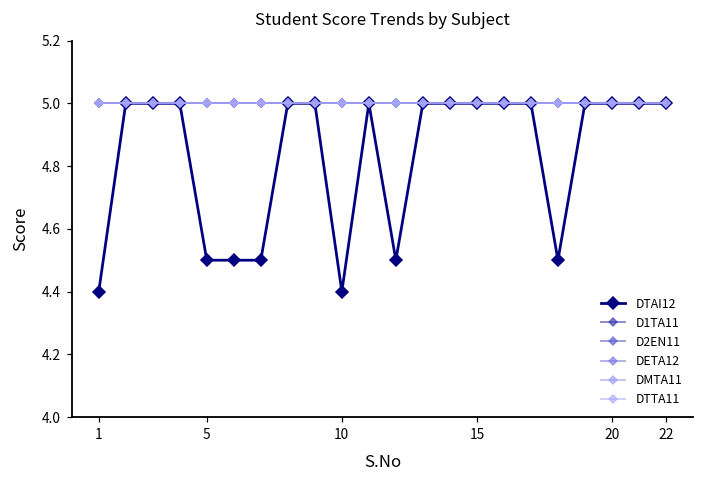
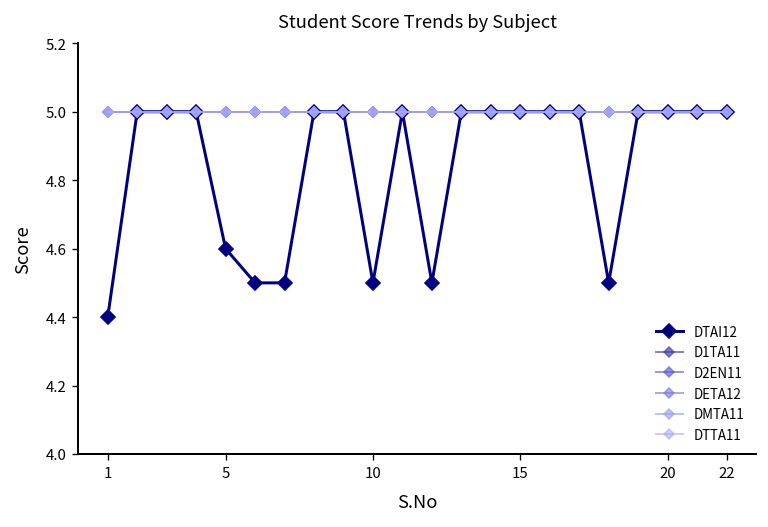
DTAI12, 5: 4.5 -> 4.6
DTAI12, 10: 4.4 -> 4.5
